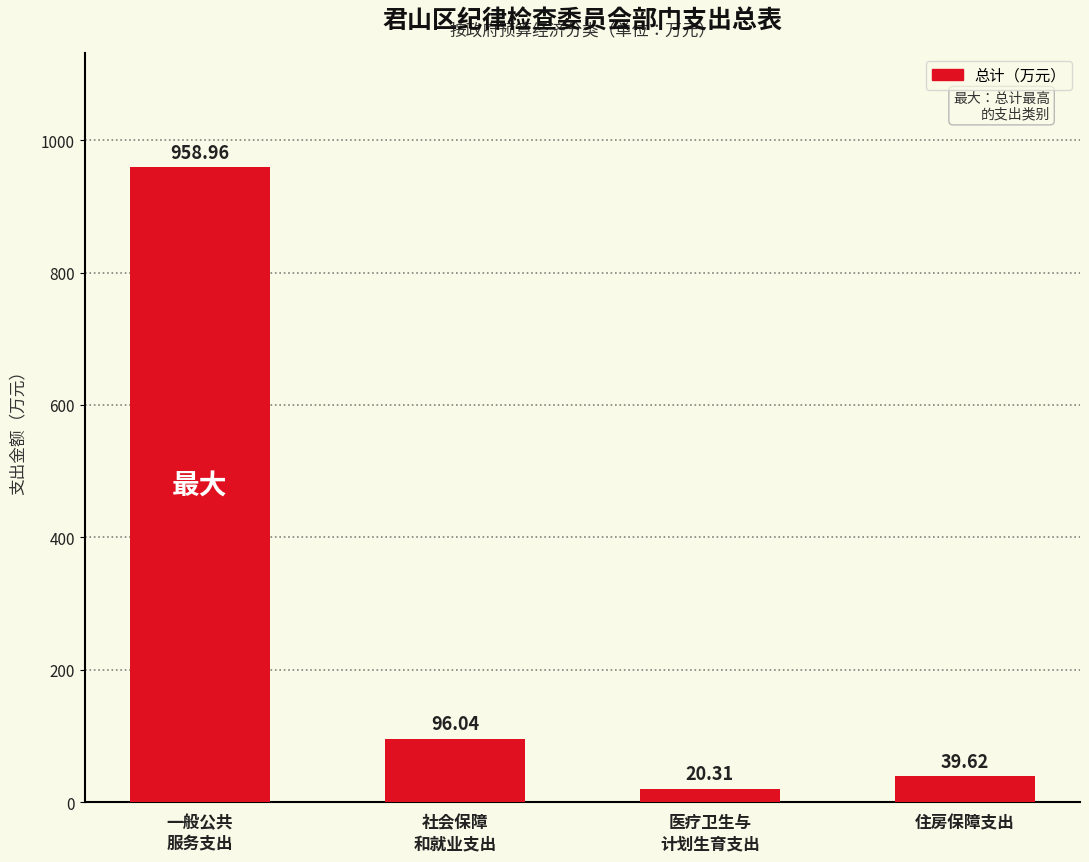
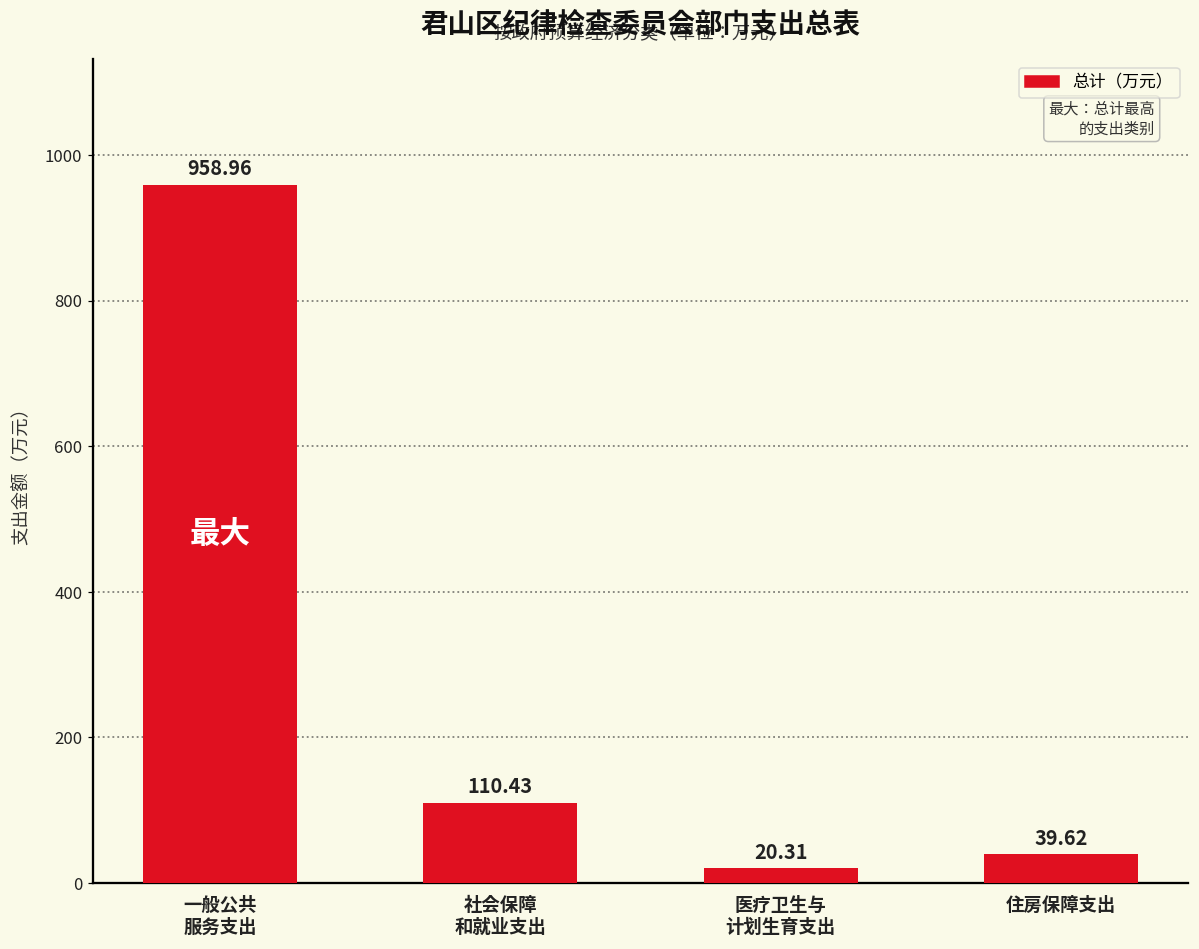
社会保障 和就业支出: 96.04 -> 110.43
